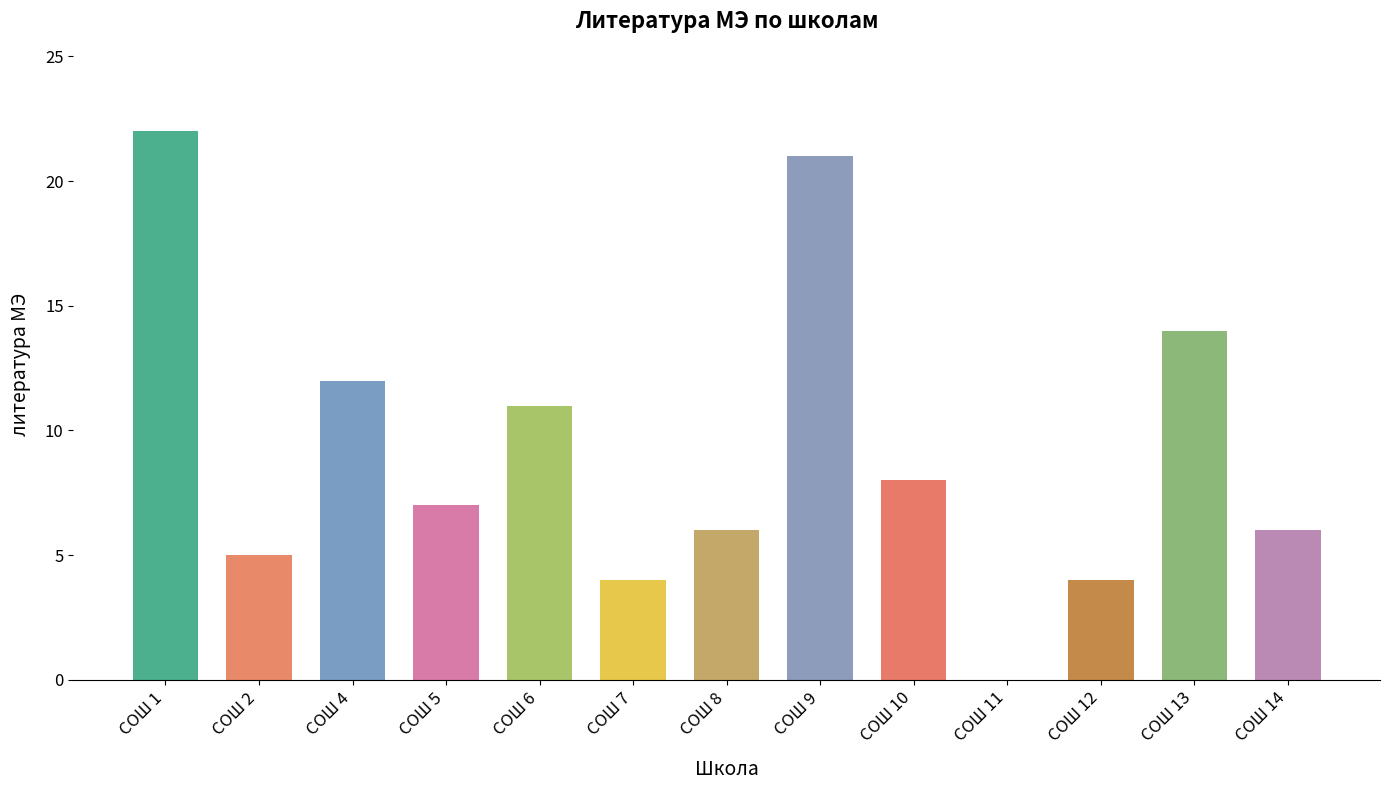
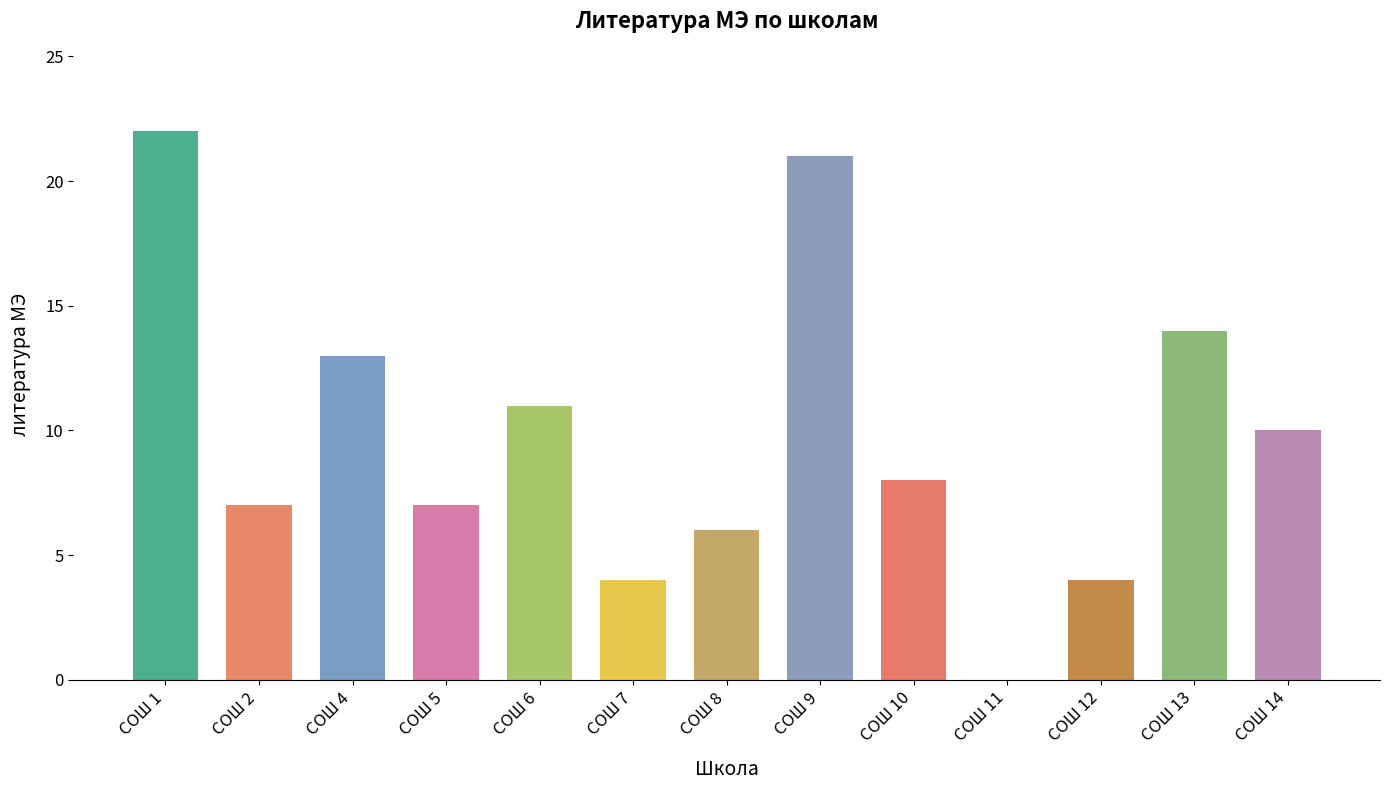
СОШ 2: 5 -> 7
СОШ 4: 12 -> 13
СОШ 14: 6 -> 10
